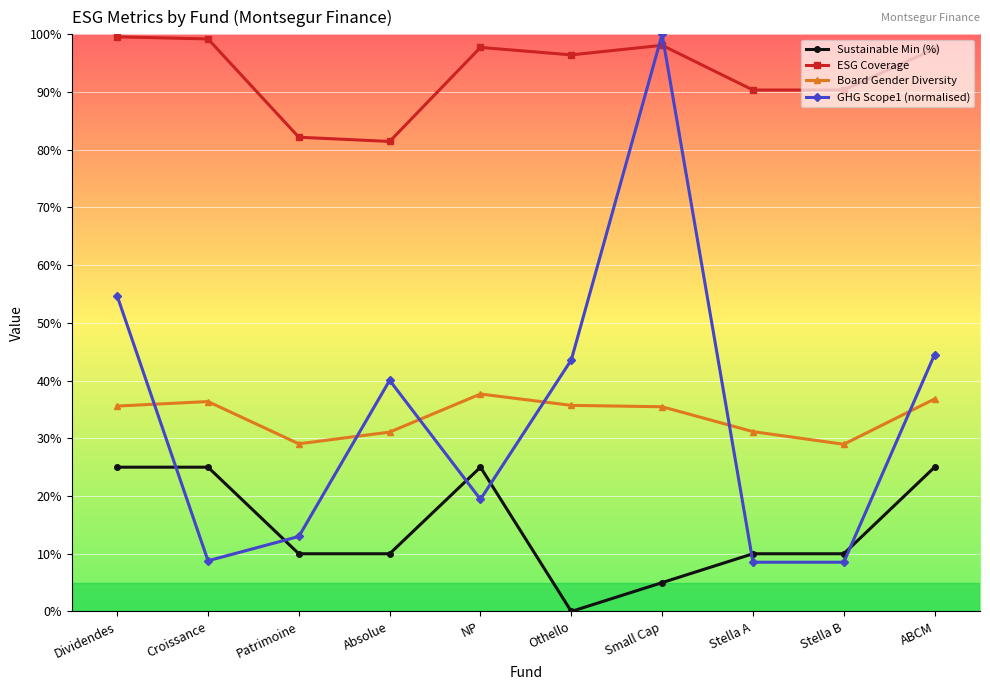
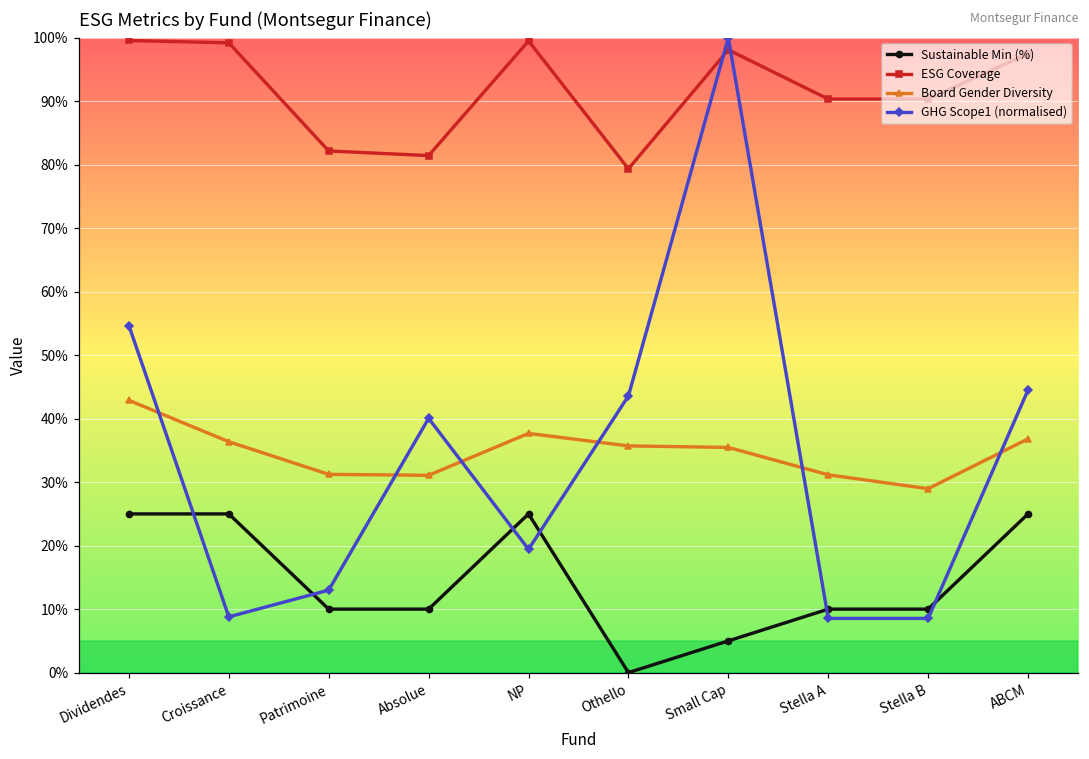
Board Gender Diversity, Dividendes: 36% -> 43%
Board Gender Diversity, Patrimoine: 29% -> 31%
ESG Coverage, NP: 98% -> 100%
ESG Coverage, Othello: 96% -> 79%
